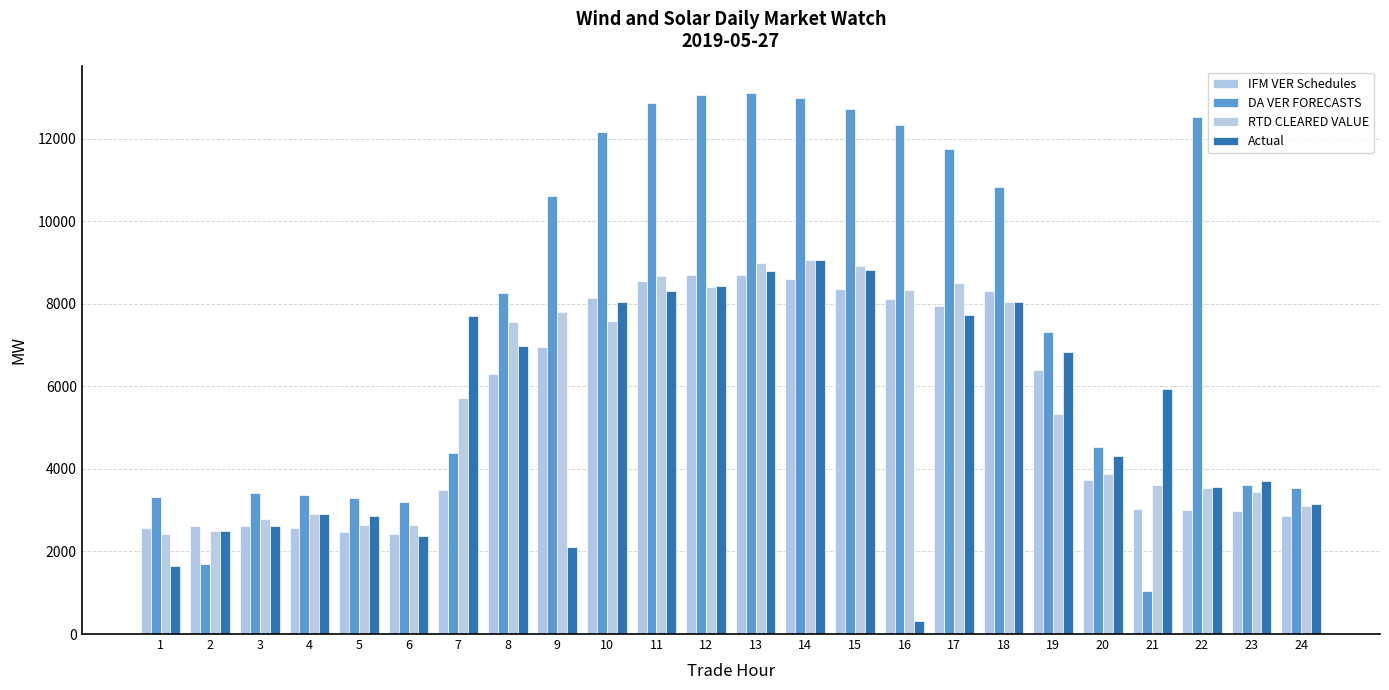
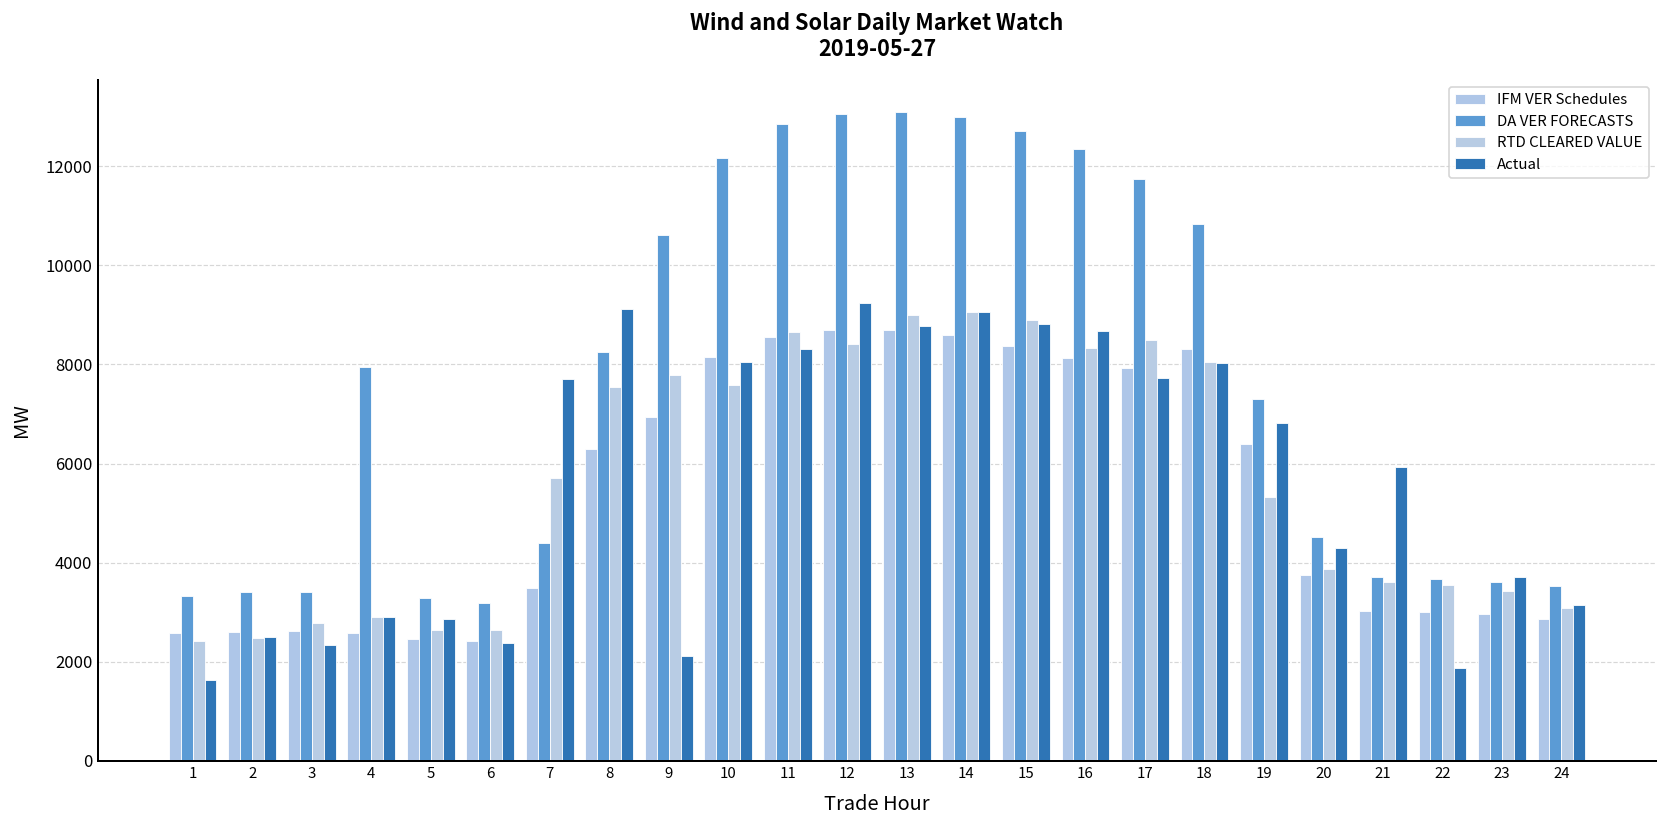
DA VER FORECASTS, 2: 1700 -> 3400
Actual, 3: 2600 -> 2300
DA VER FORECASTS, 4: 3400 -> 7900
Actual, 8: 7000 -> 9100
Actual, 12: 8400 -> 9200
Actual, 16: 300 -> 8700
DA VER FORECASTS, 21: 1000 -> 3700
DA VER FORECASTS, 22: 12500 -> 3700
Actual, 22: 3500 -> 1900
